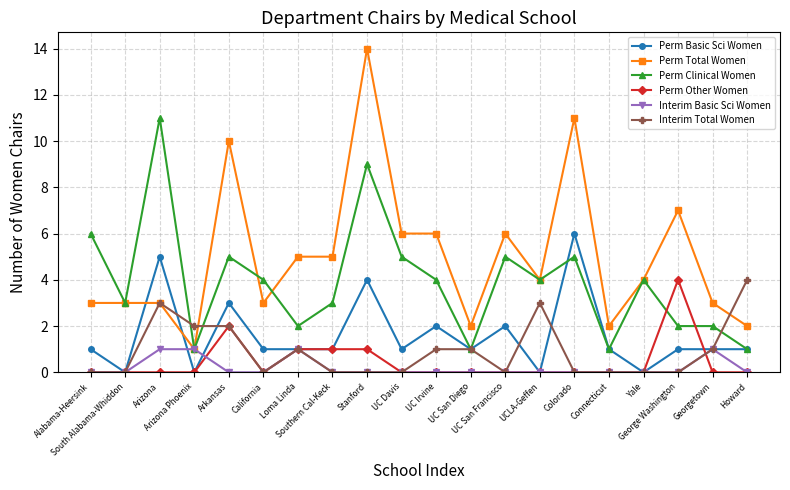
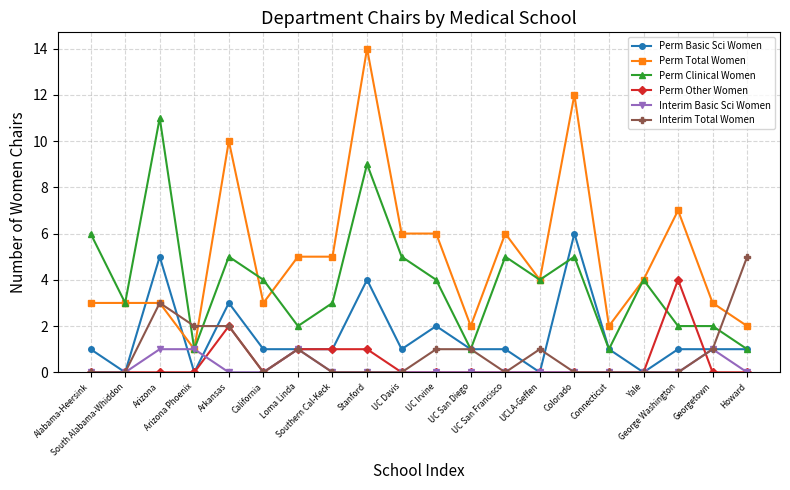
Perm Basic Sci Women, UC San Francisco: 2 -> 1
Interim Total Women, UCLA-Geffen: 3 -> 1
Perm Total Women, Colorado: 11 -> 12
Interim Total Women, Howard: 4 -> 5
